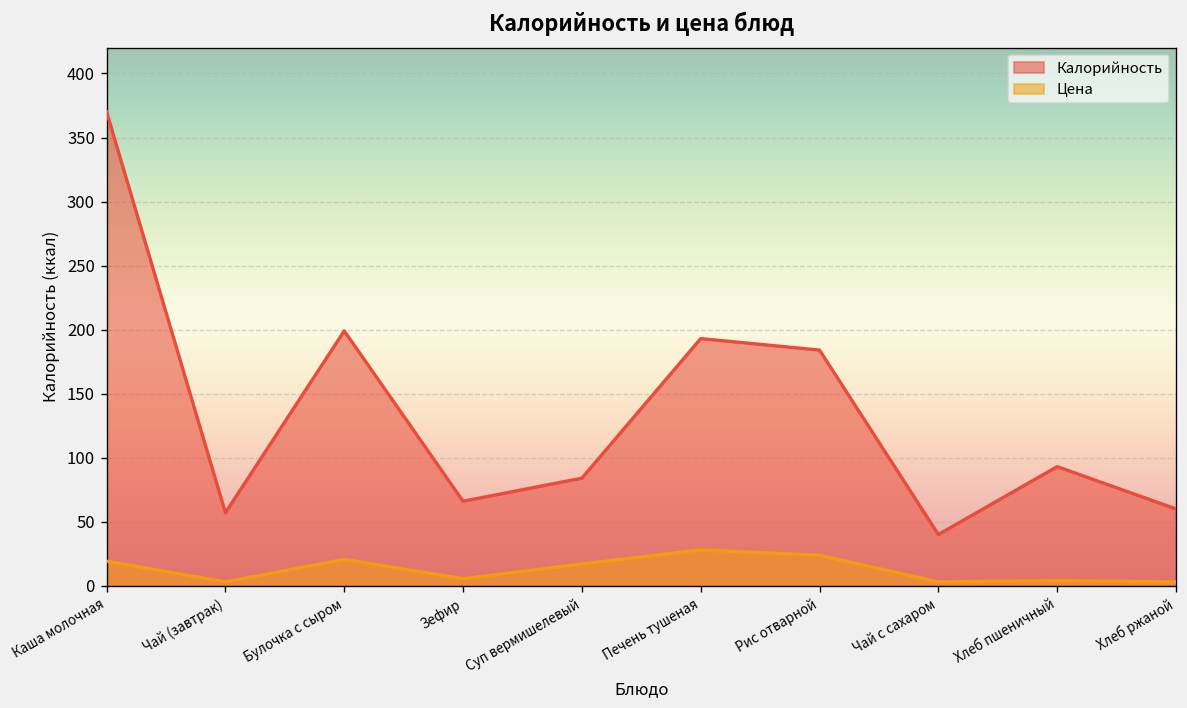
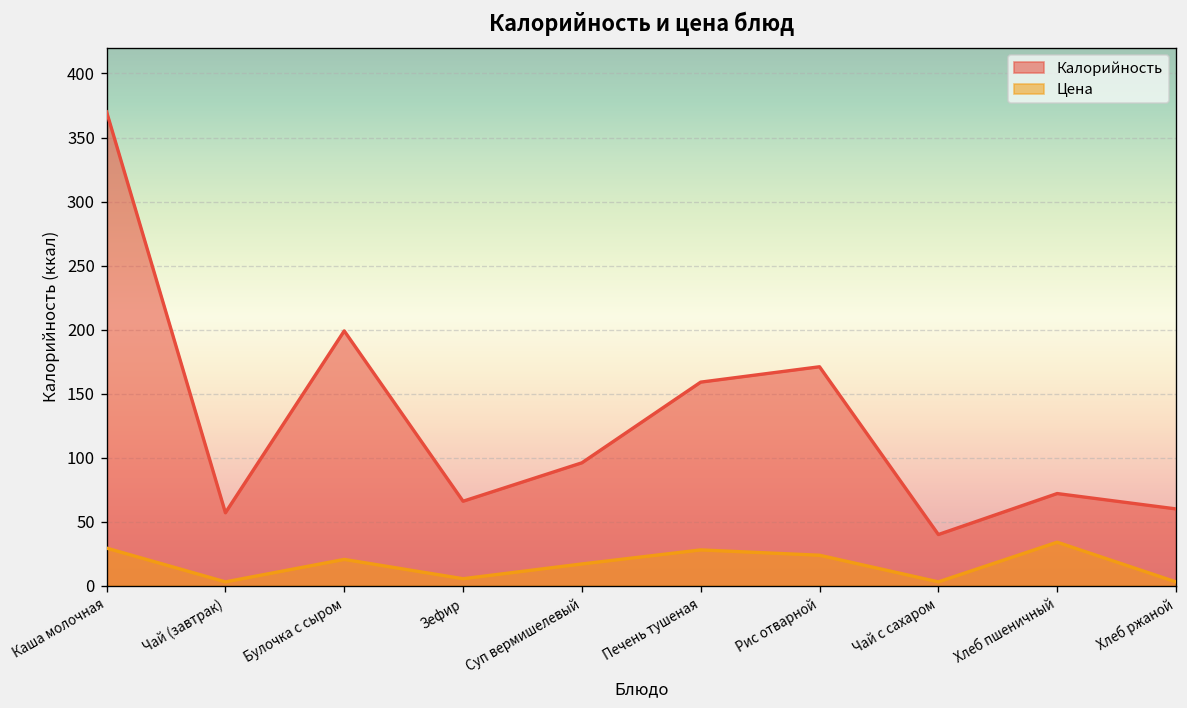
Цена, Каша молочная: 19 -> 29
Калорийность, Суп вермишелевый: 84 -> 96
Калорийность, Печень тушеная: 193 -> 159
Калорийность, Рис отварной: 184 -> 171
Калорийность, Хлеб пшеничный: 93 -> 72
Цена, Хлеб пшеничный: 4 -> 34
